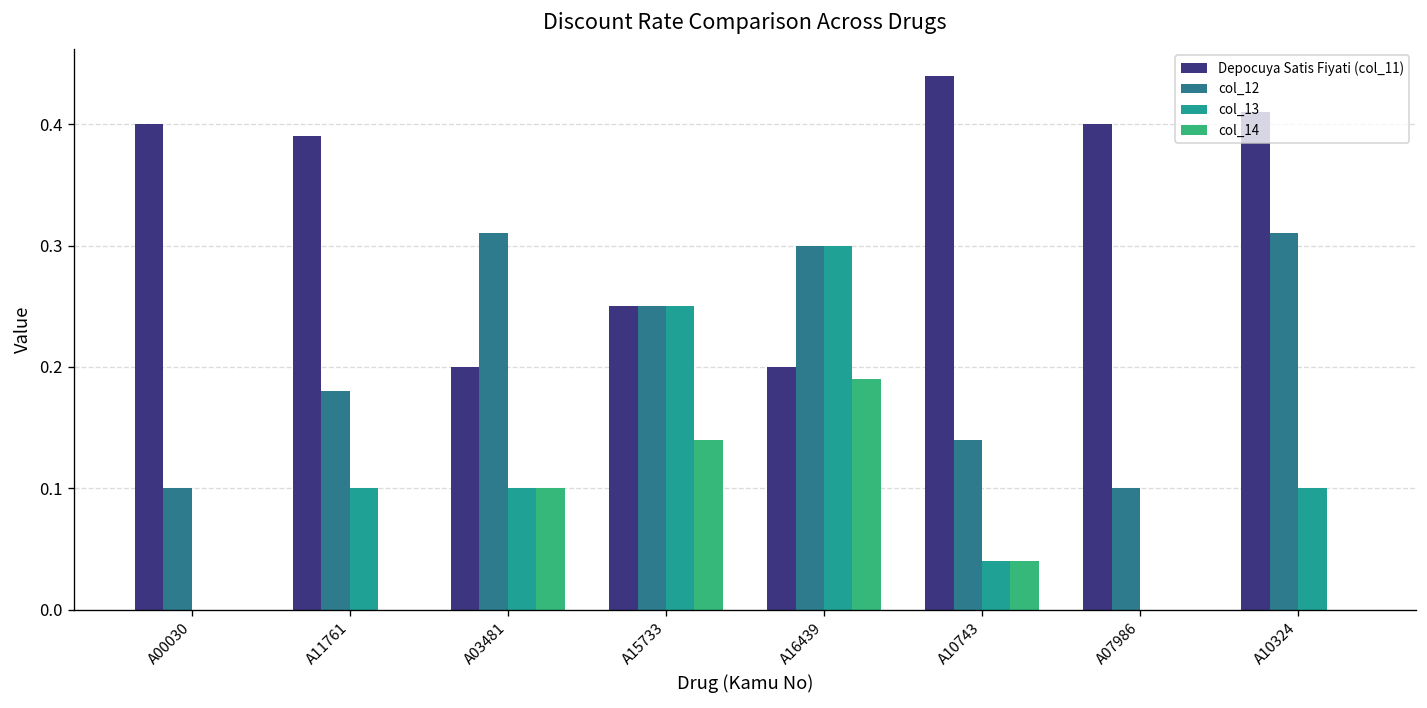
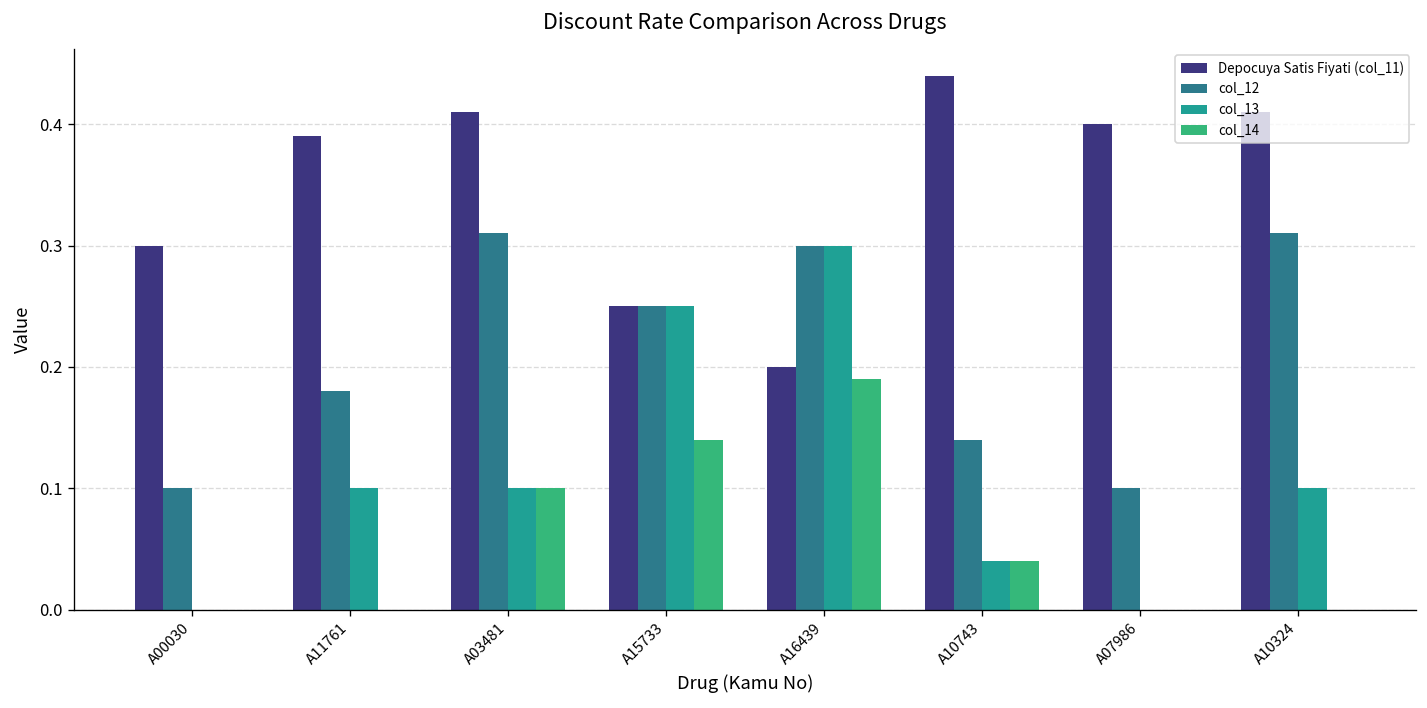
Depocuya Satis Fiyati (col_11), A00030: 0.4 -> 0.3
Depocuya Satis Fiyati (col_11), A03481: 0.20 -> 0.41
